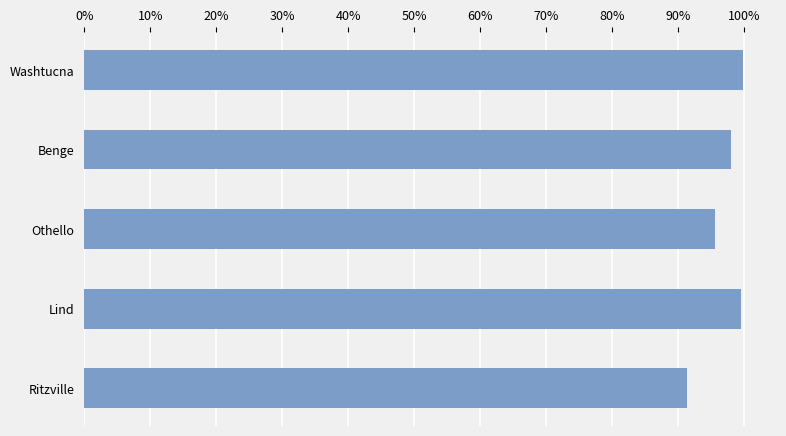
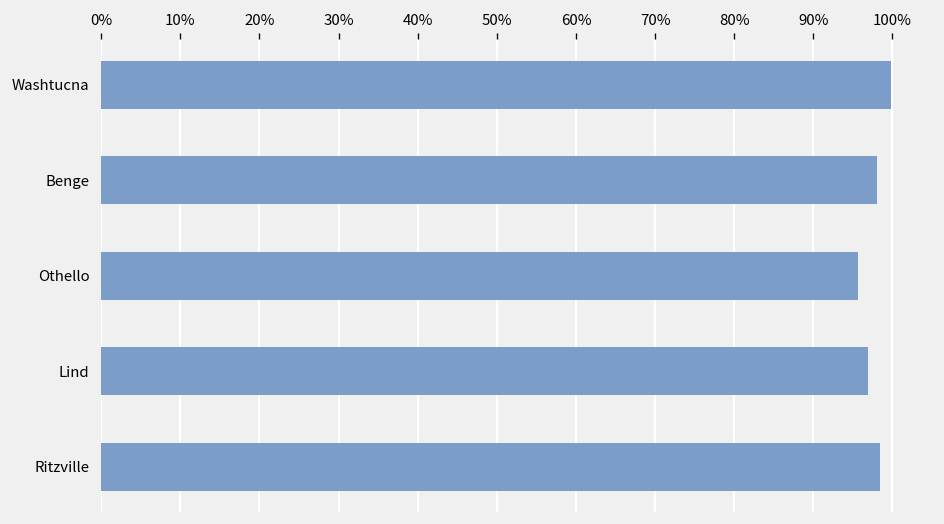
Lind: 100% -> 97%
Ritzville: 91% -> 98%
